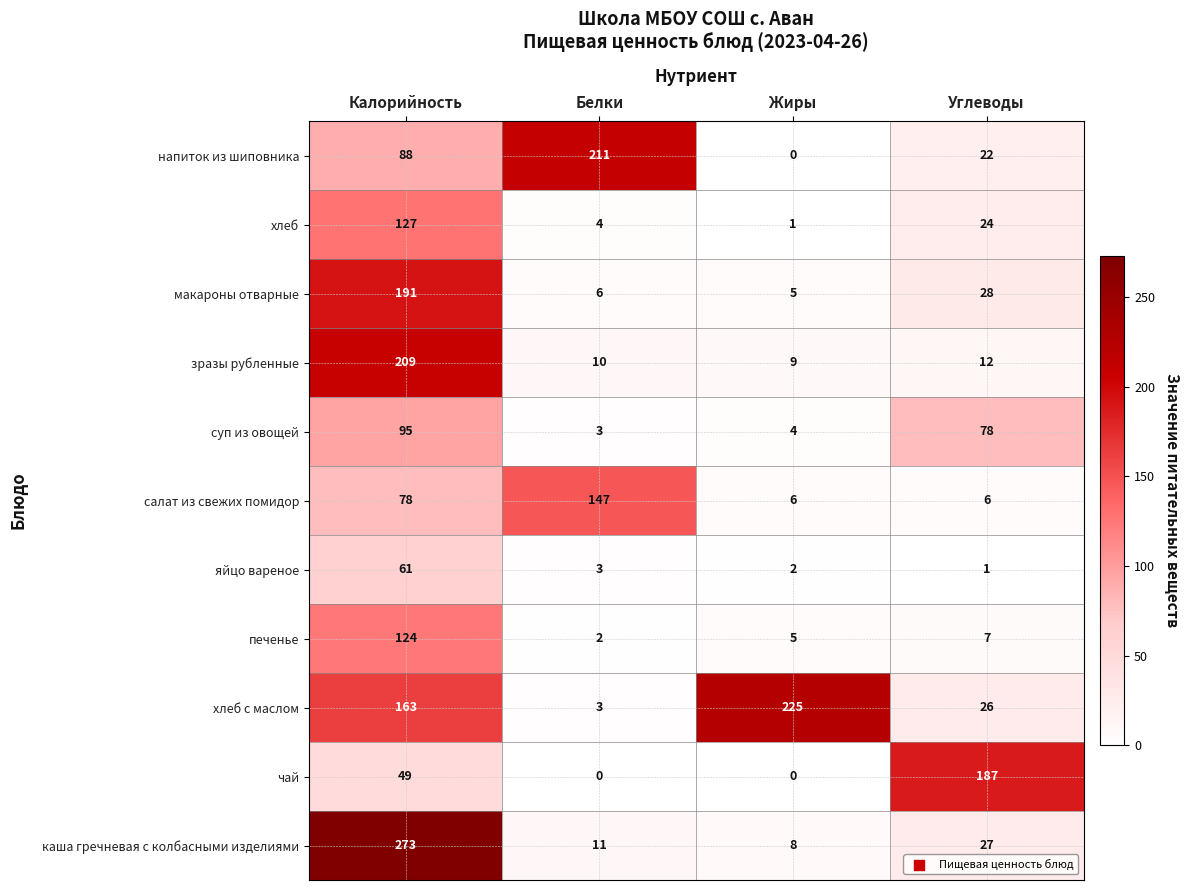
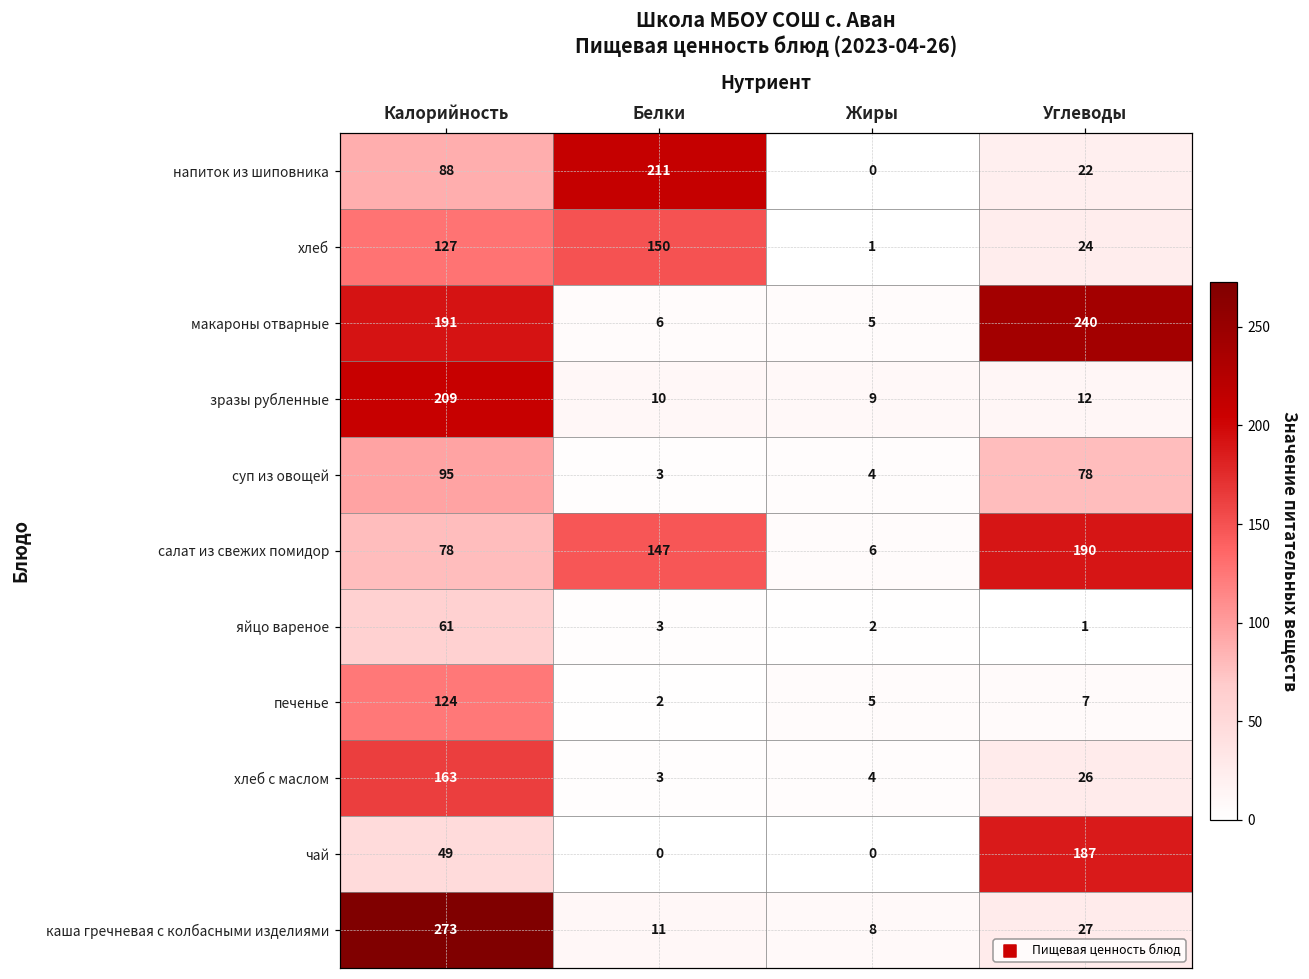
хлеб, Белки: 4 -> 150
макароны отварные, Углеводы: 28 -> 240
салат из свежих помидор, Углеводы: 6 -> 190
хлеб с маслом, Жиры: 225 -> 4
